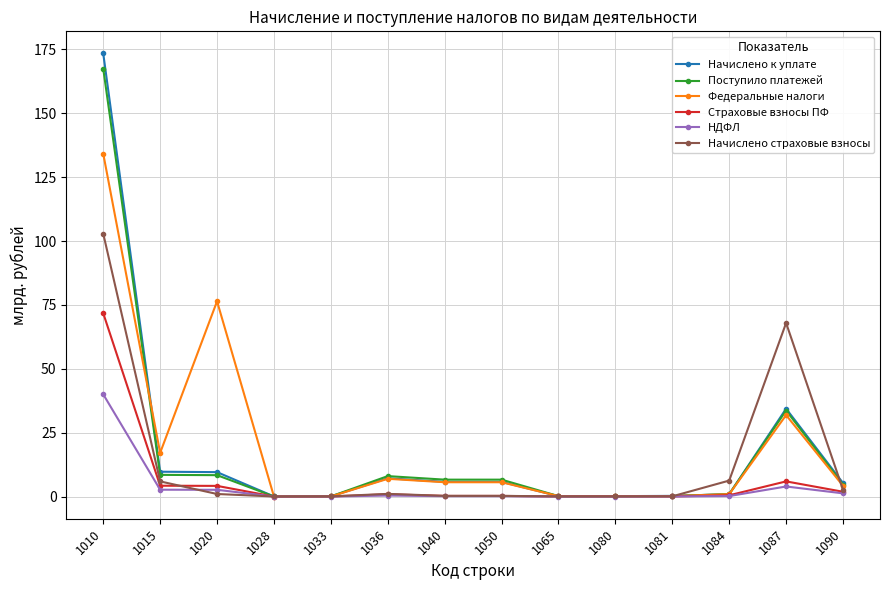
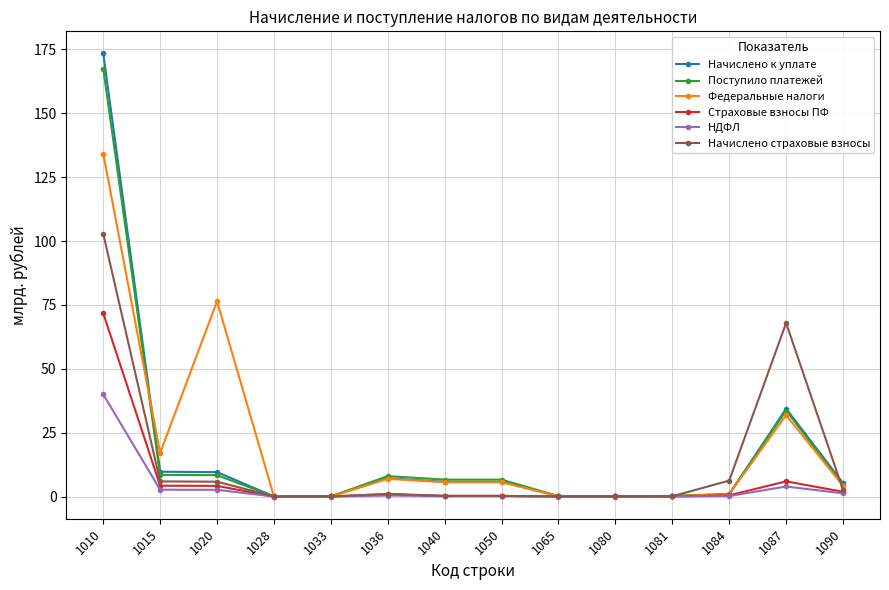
Начислено страховые взносы, 1020: 1 -> 6
